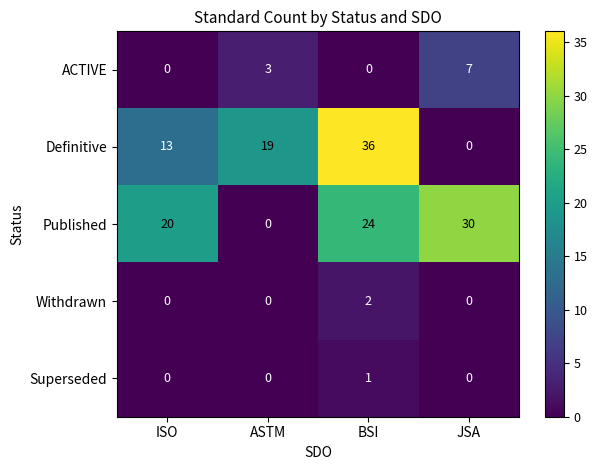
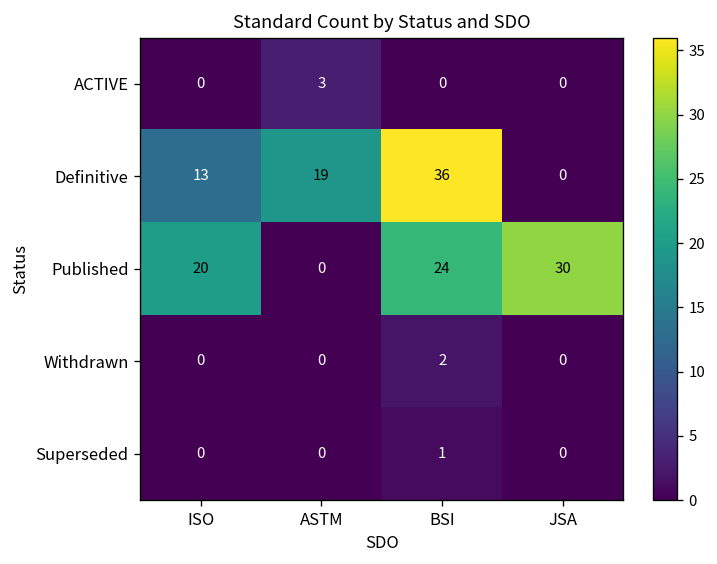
ACTIVE, JSA: 7 -> 0
